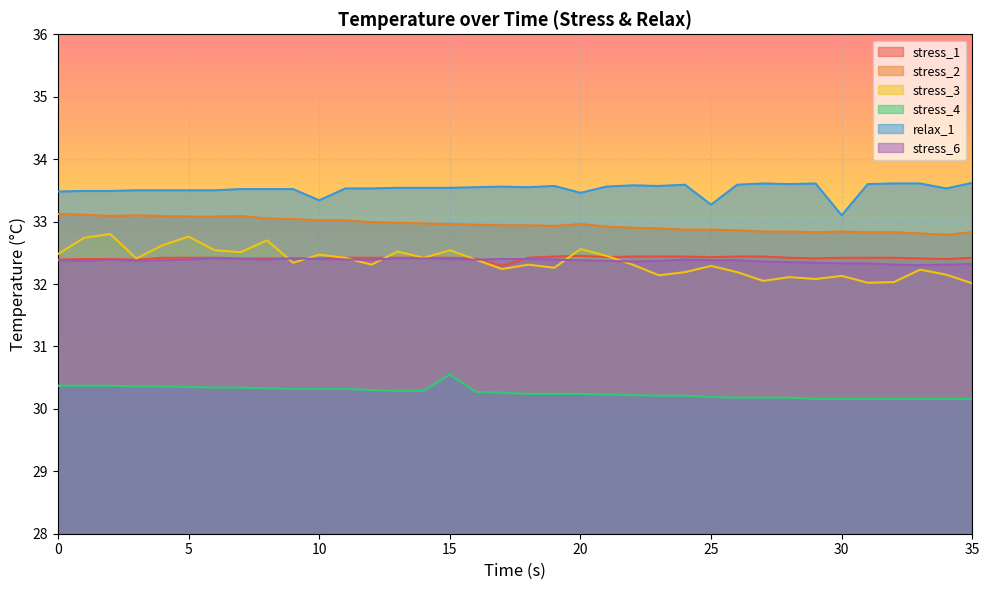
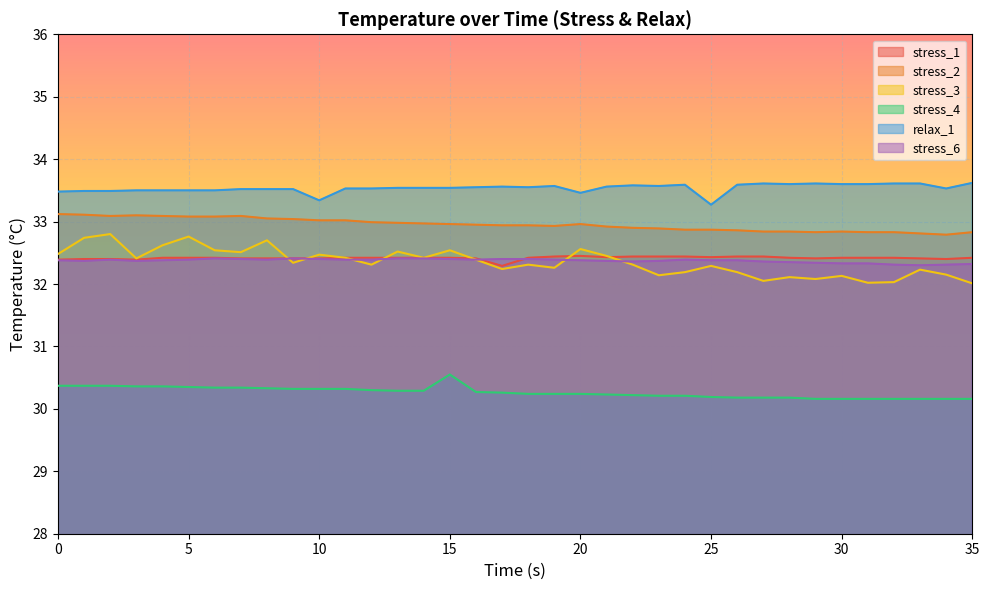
relax_1, 30: 33.1 -> 33.6
